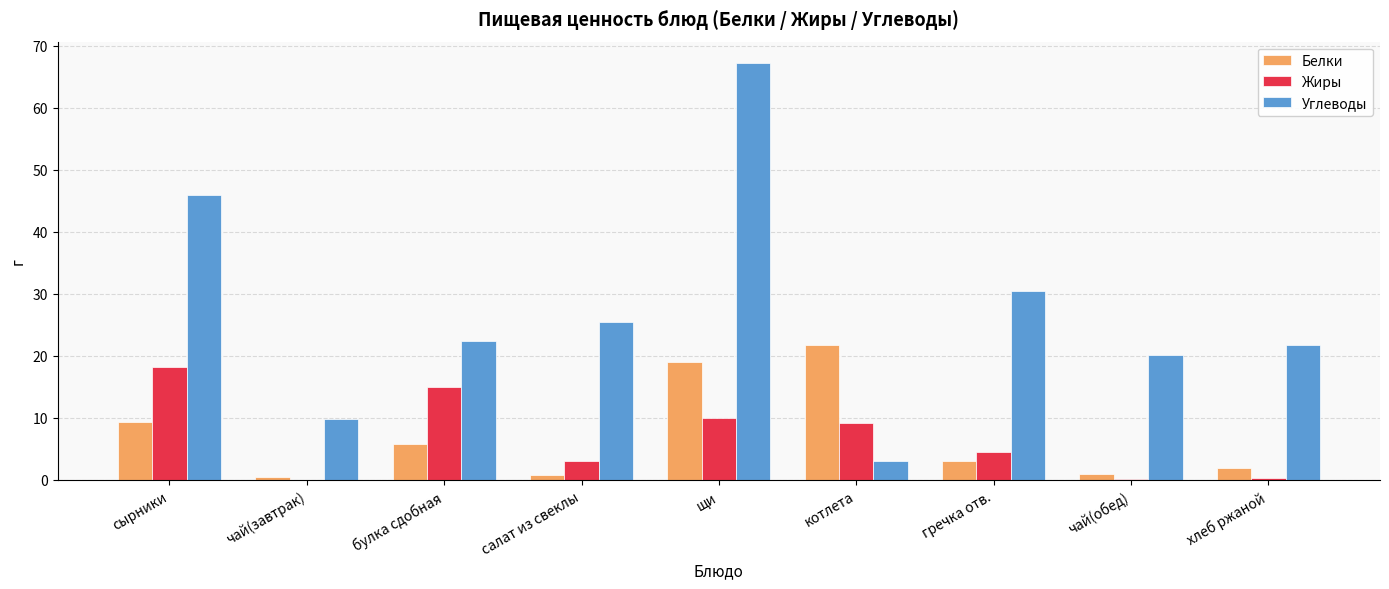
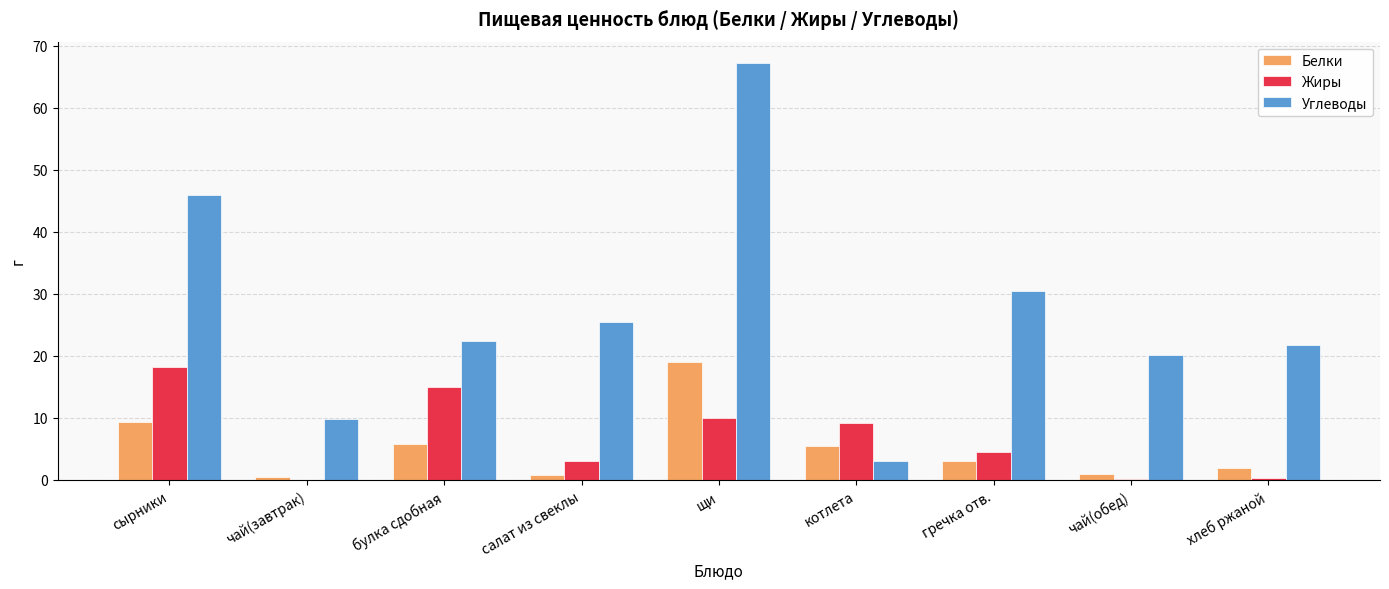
Белки, котлета: 22 -> 5
